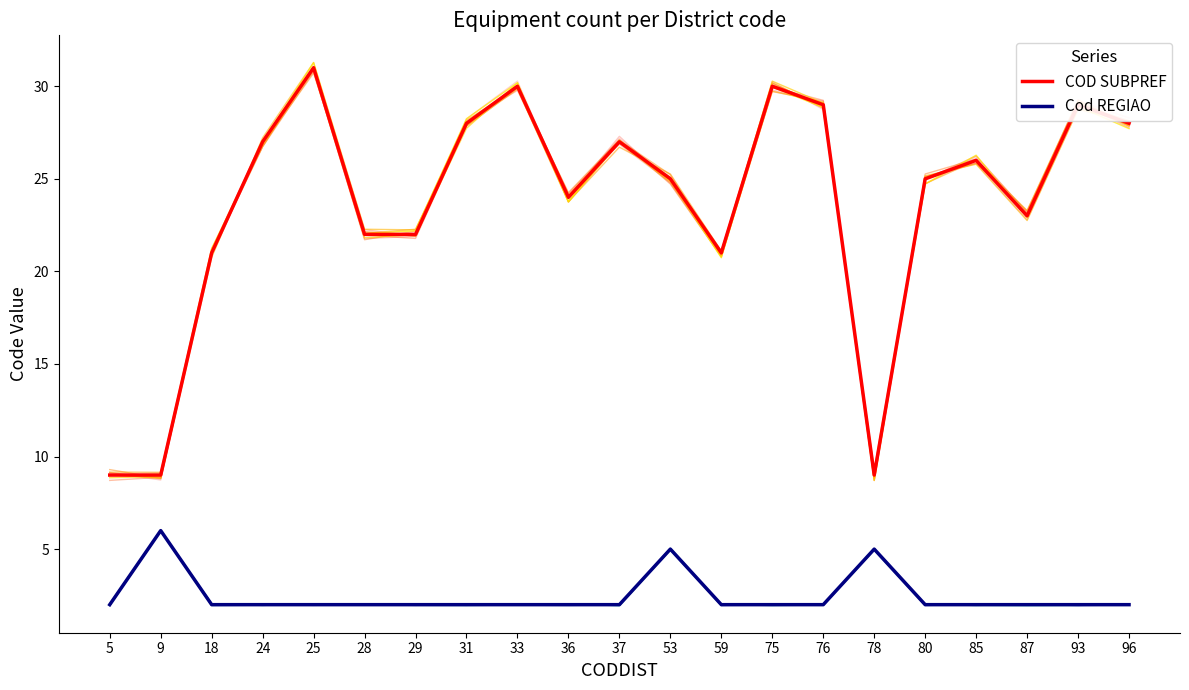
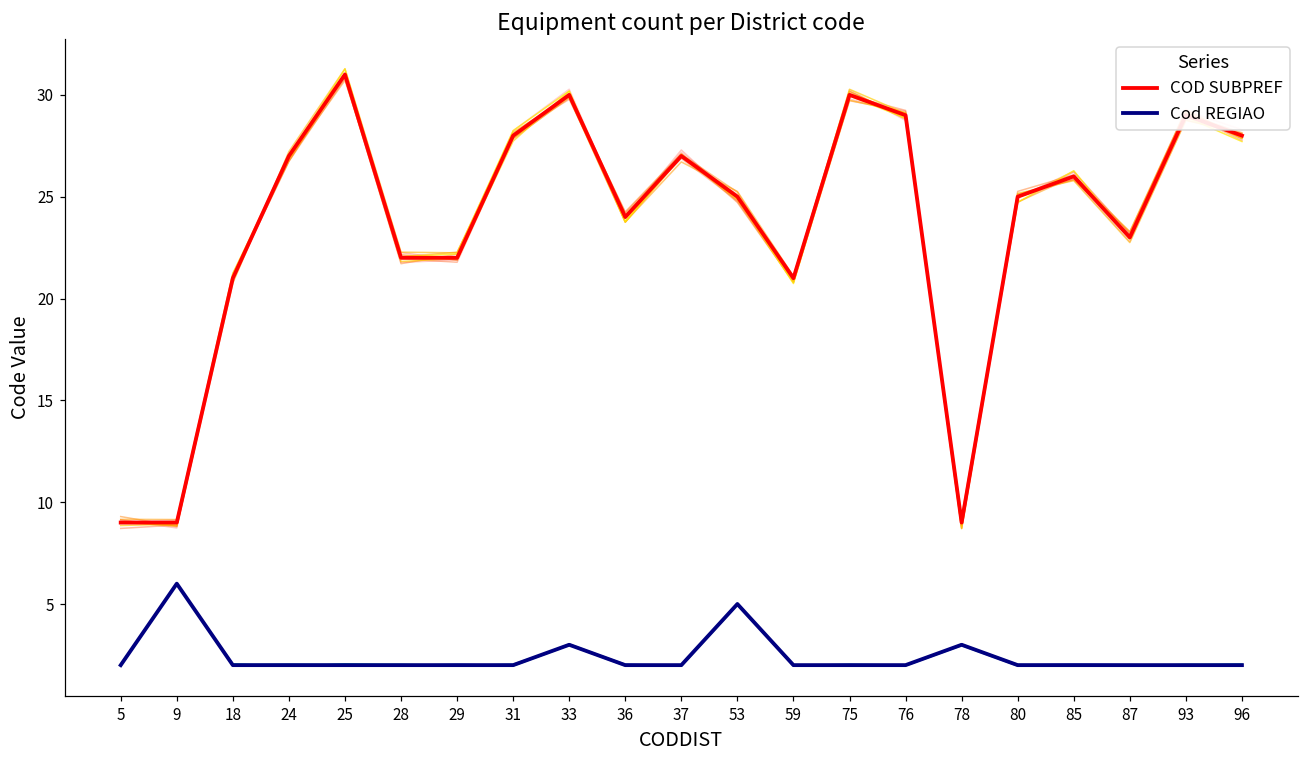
Cod REGIAO, 33: 2 -> 3
Cod REGIAO, 78: 5 -> 3
